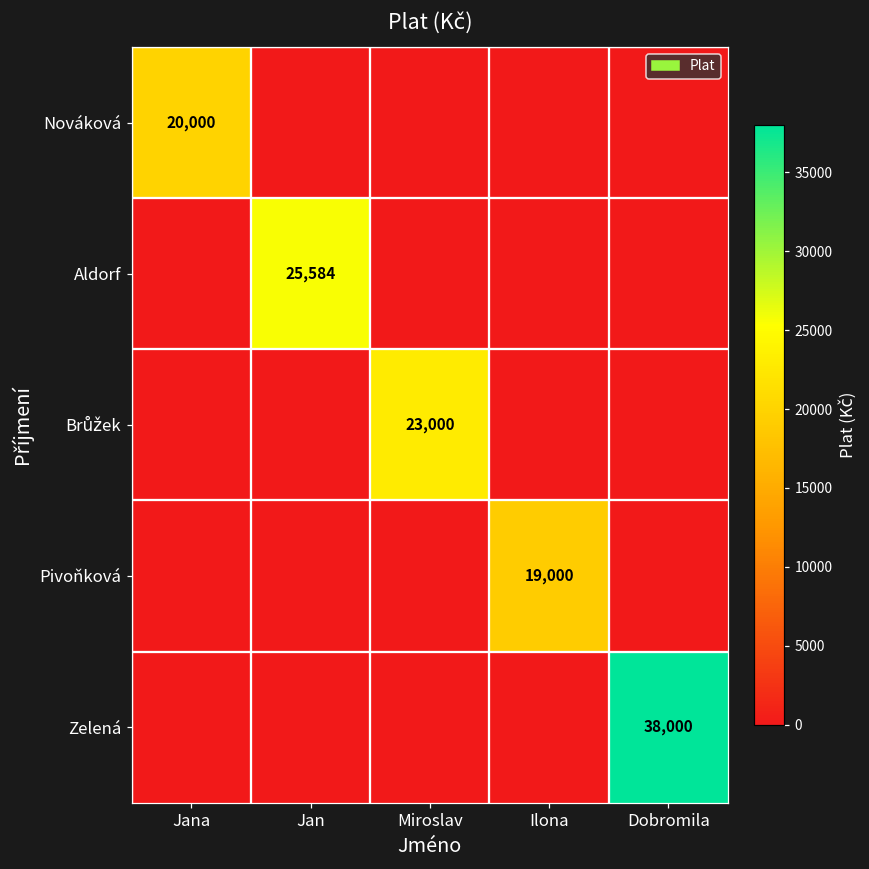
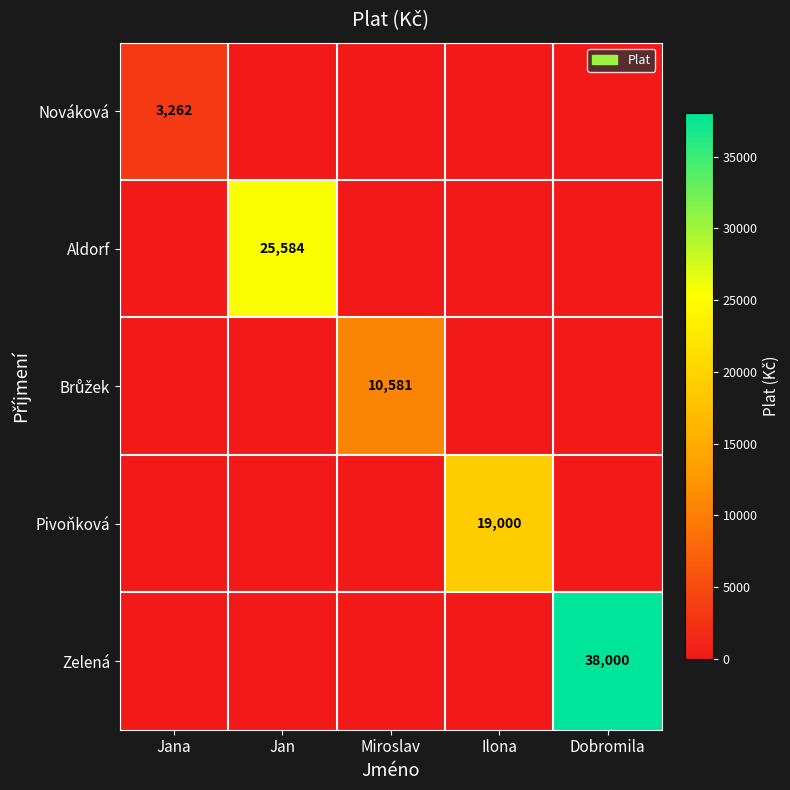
Nováková, Jana: 20,000 -> 3,262
Brůžek, Miroslav: 23,000 -> 10,581
